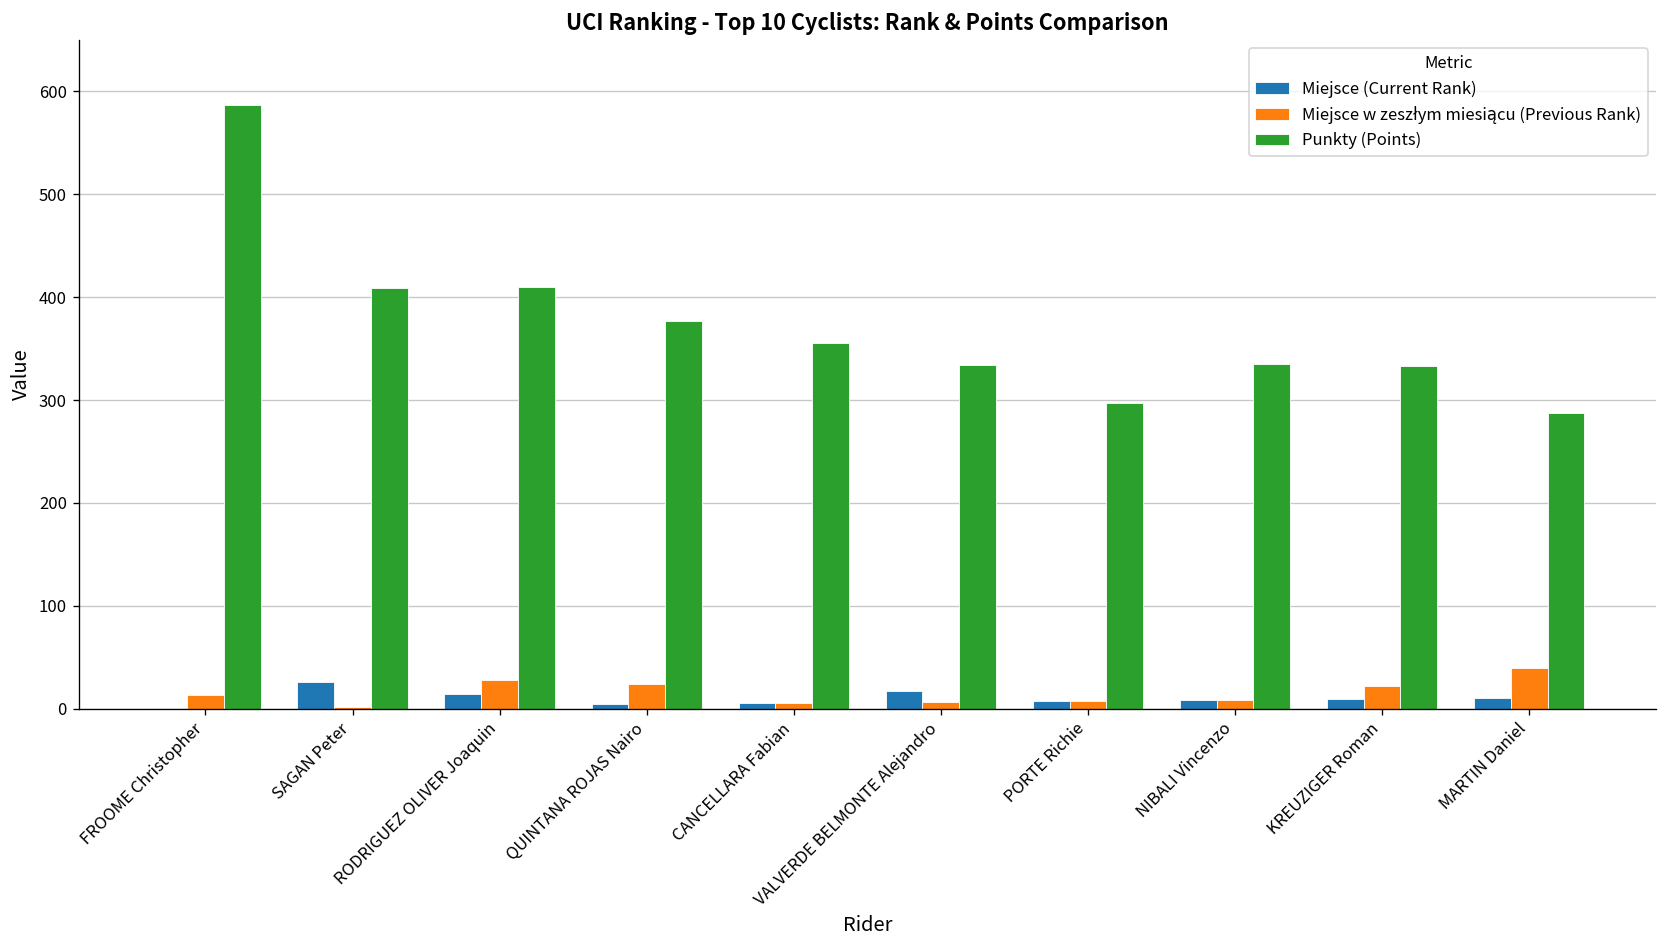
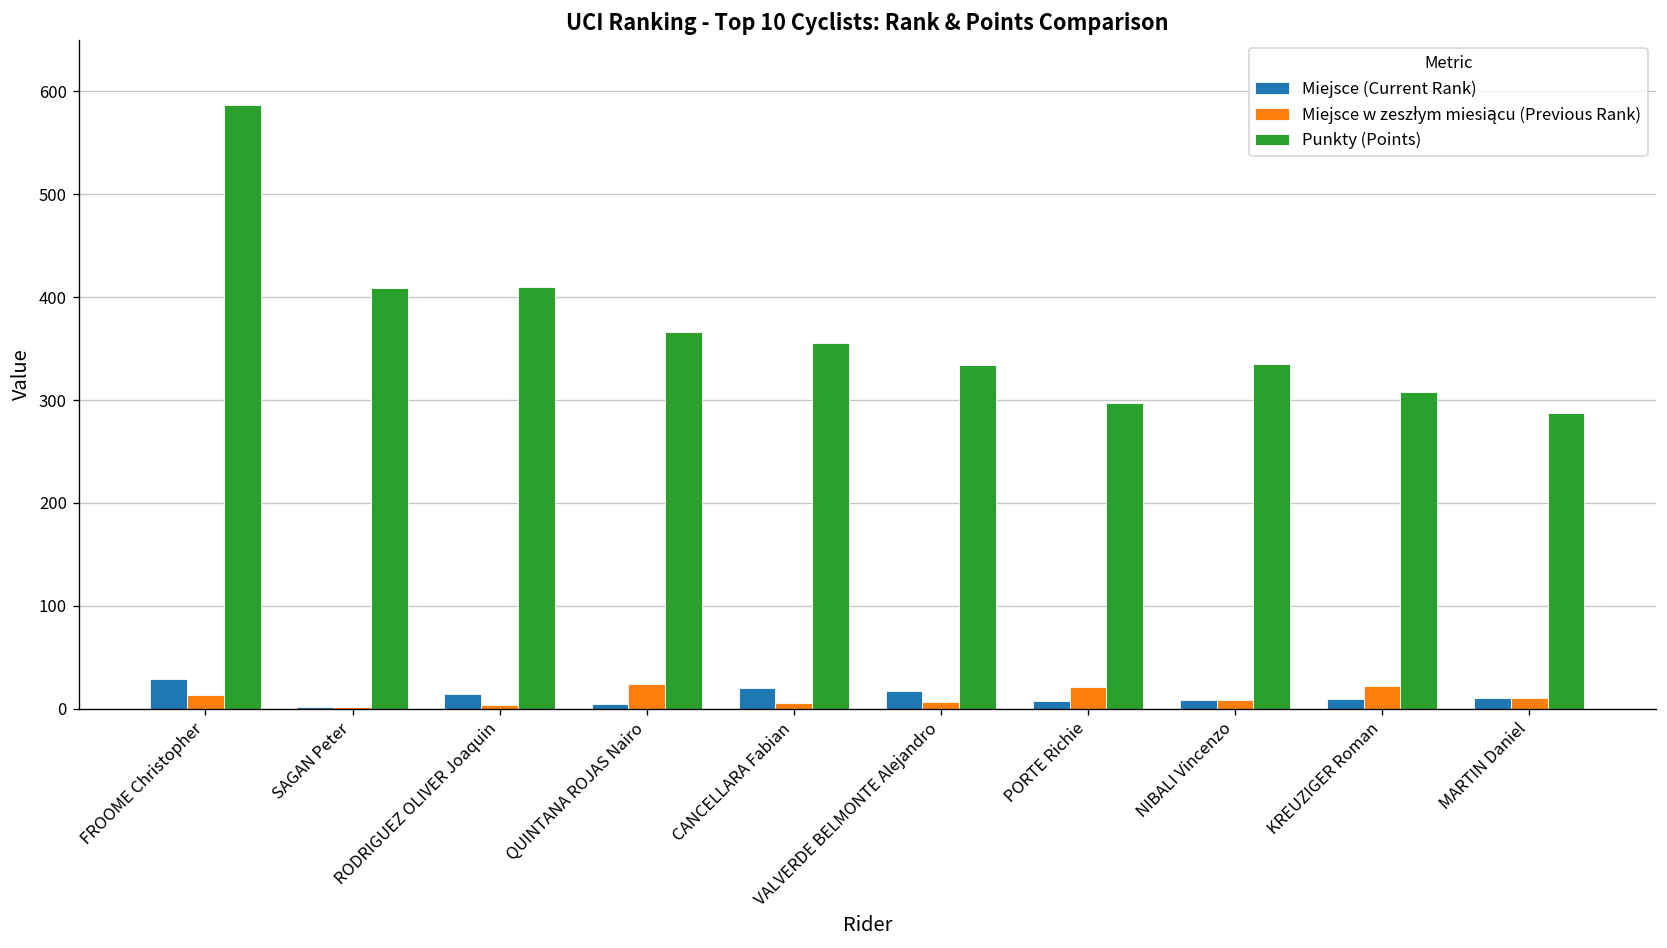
Miejsce (Current Rank), FROOME Christopher: 0 -> 30
Miejsce (Current Rank), SAGAN Peter: 30 -> 0
Miejsce w zeszłym miesiącu (Previous Rank), RODRIGUEZ OLIVER Joaquin: 30 -> 0
Punkty (Points), QUINTANA ROJAS Nairo: 380 -> 370
Miejsce (Current Rank), CANCELLARA Fabian: 10 -> 20
Miejsce w zeszłym miesiącu (Previous Rank), PORTE Richie: 10 -> 20
Punkty (Points), KREUZIGER Roman: 330 -> 310
Miejsce w zeszłym miesiącu (Previous Rank), MARTIN Daniel: 40 -> 10
